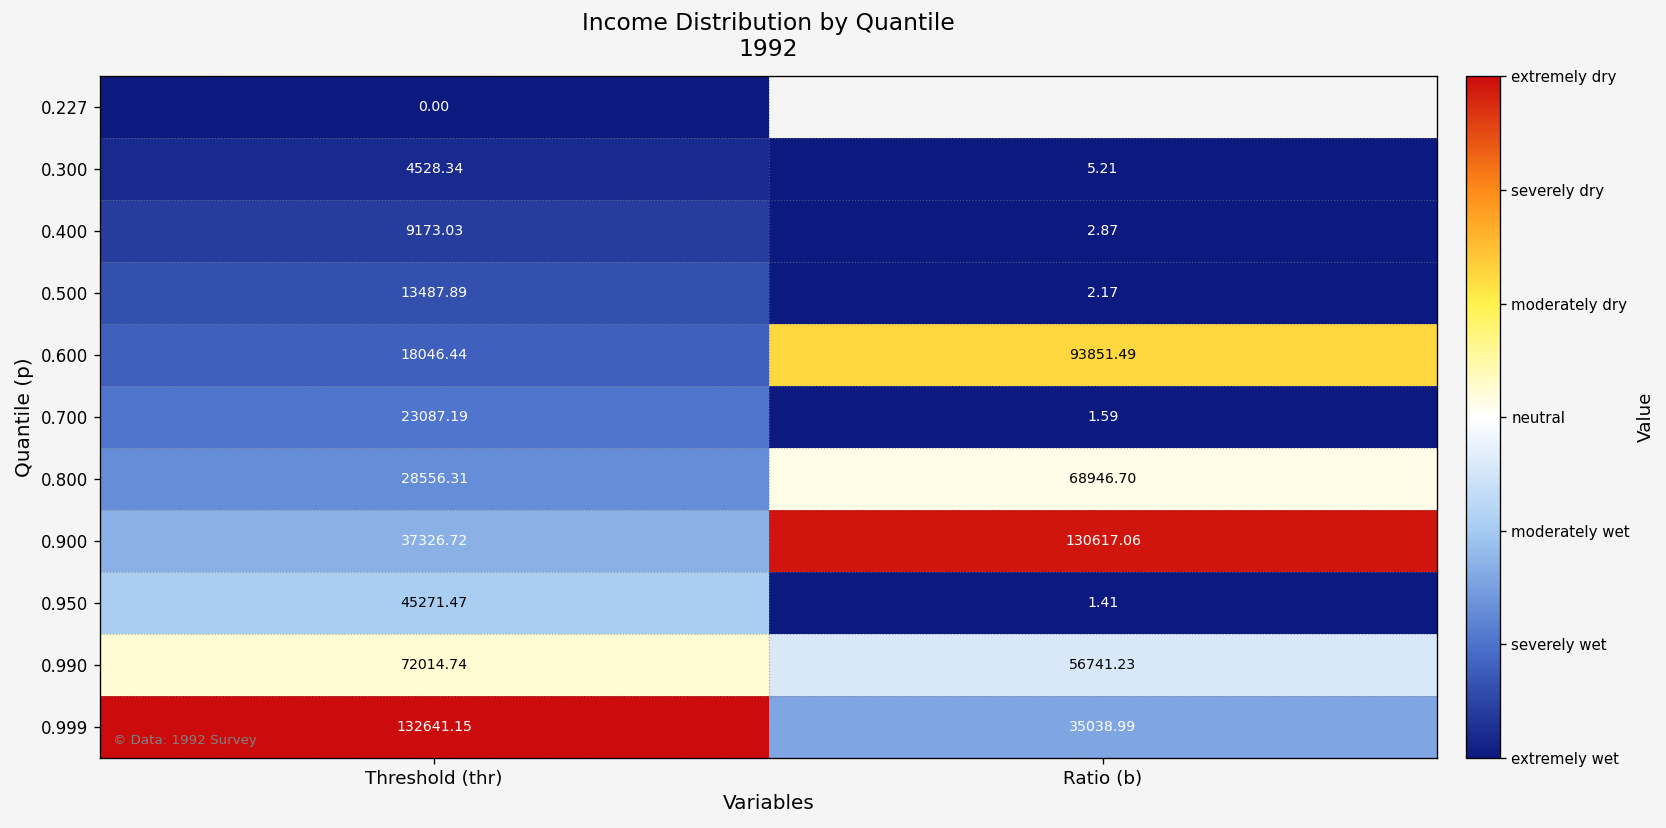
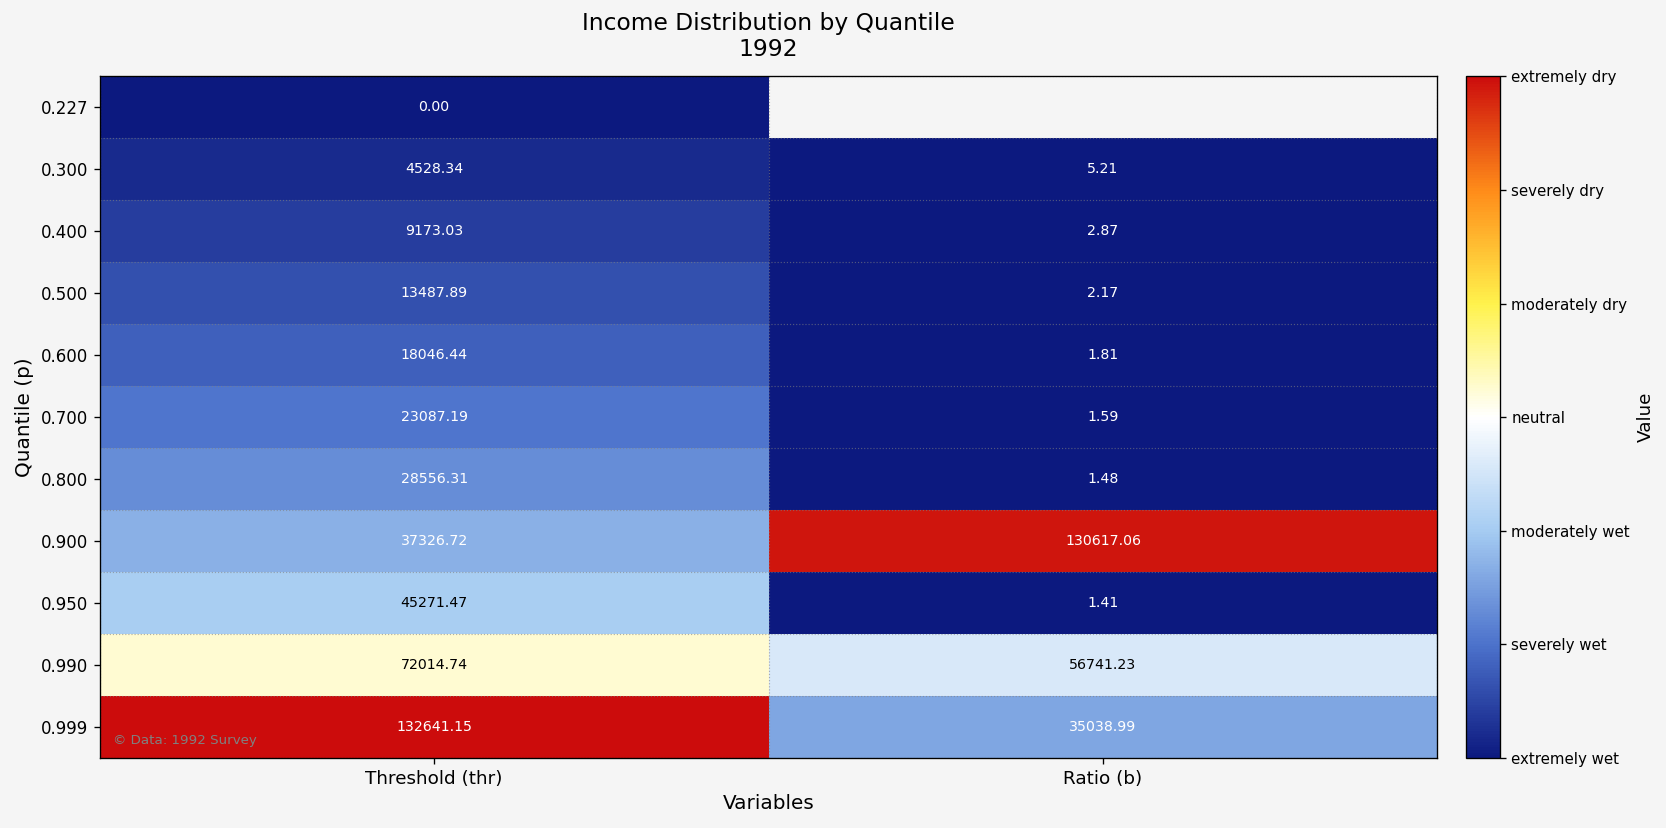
0.600, Ratio (b): 93851.49 -> 1.81
0.800, Ratio (b): 68946.70 -> 1.48
